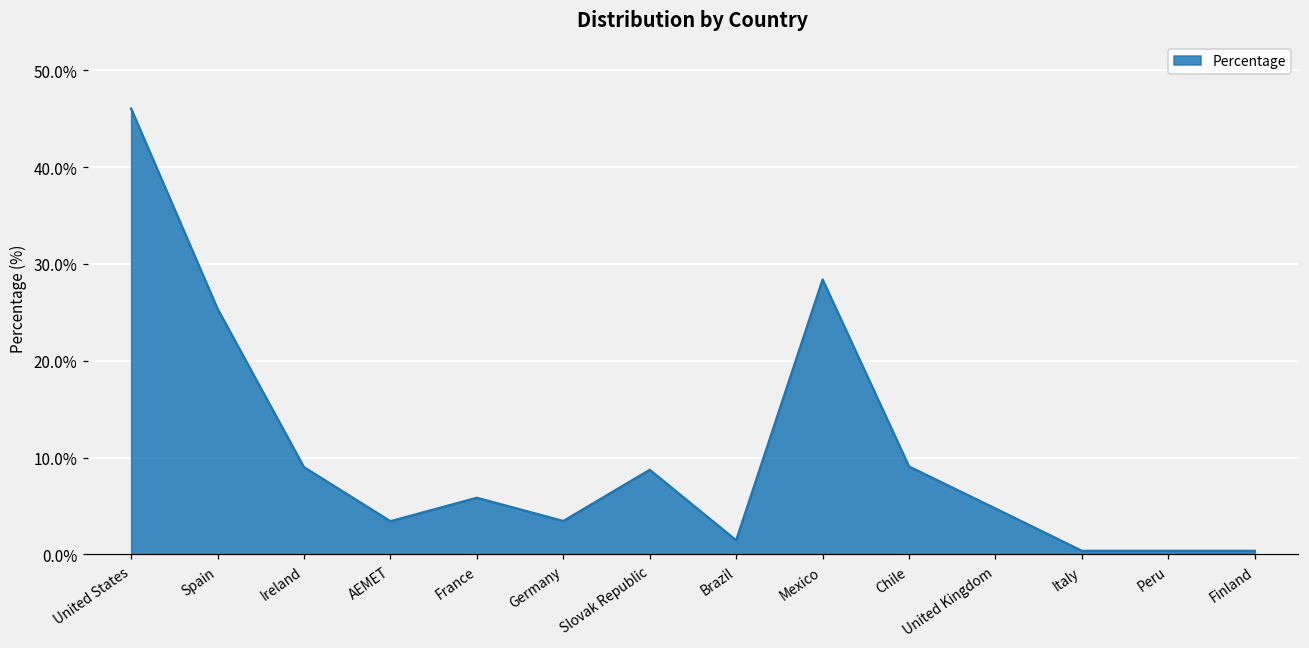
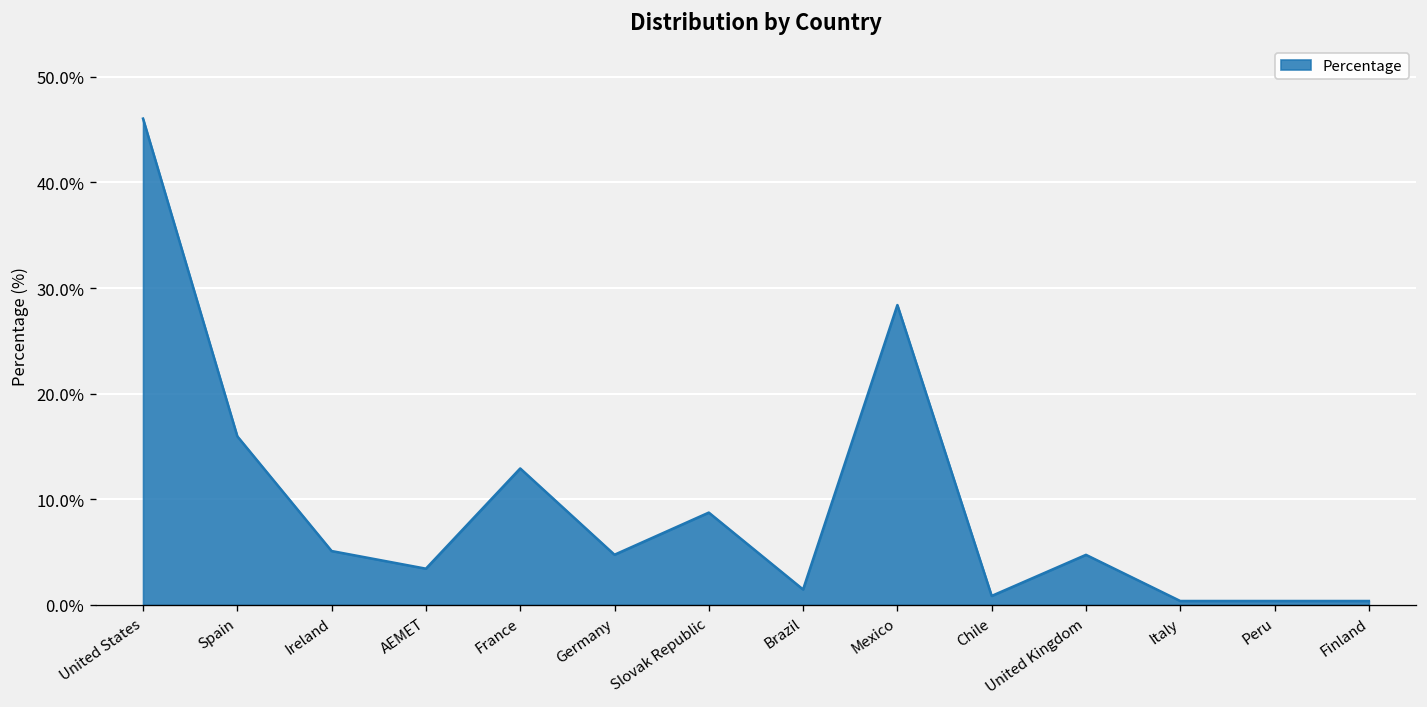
Spain: 25% -> 16%
Ireland: 9% -> 5%
France: 6% -> 13%
Germany: 3% -> 5%
Chile: 9% -> 1%
